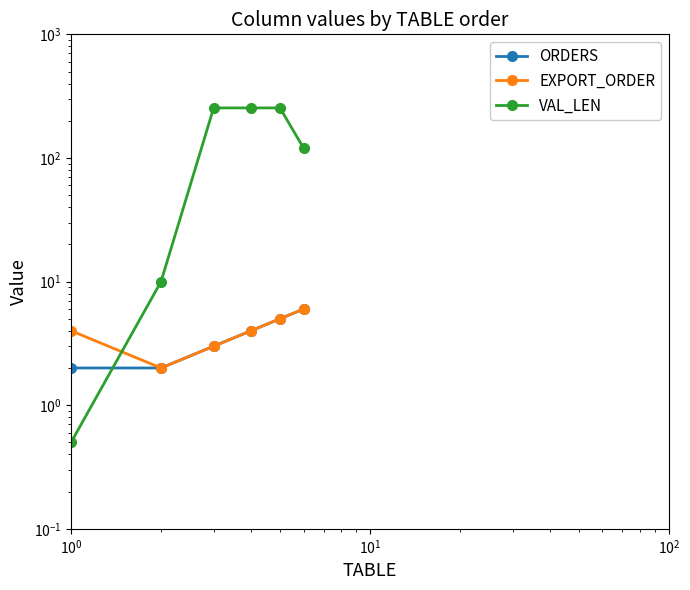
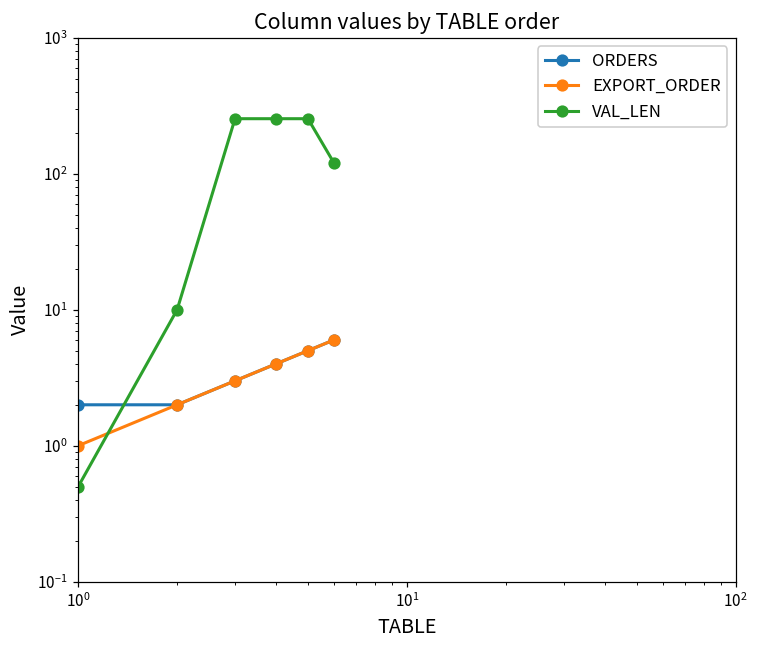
EXPORT_ORDER, 10^0: 4 -> 1
